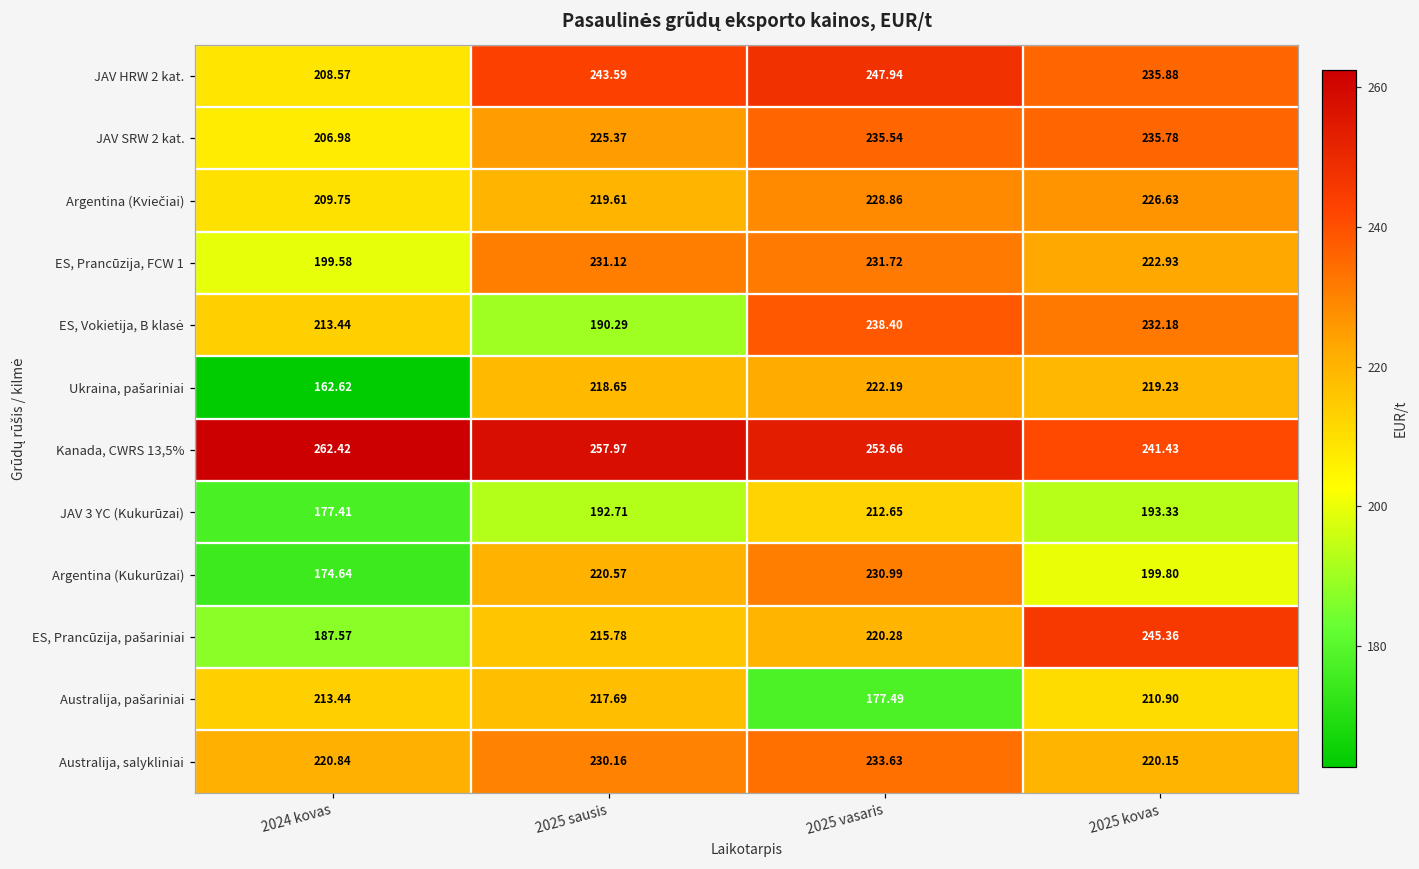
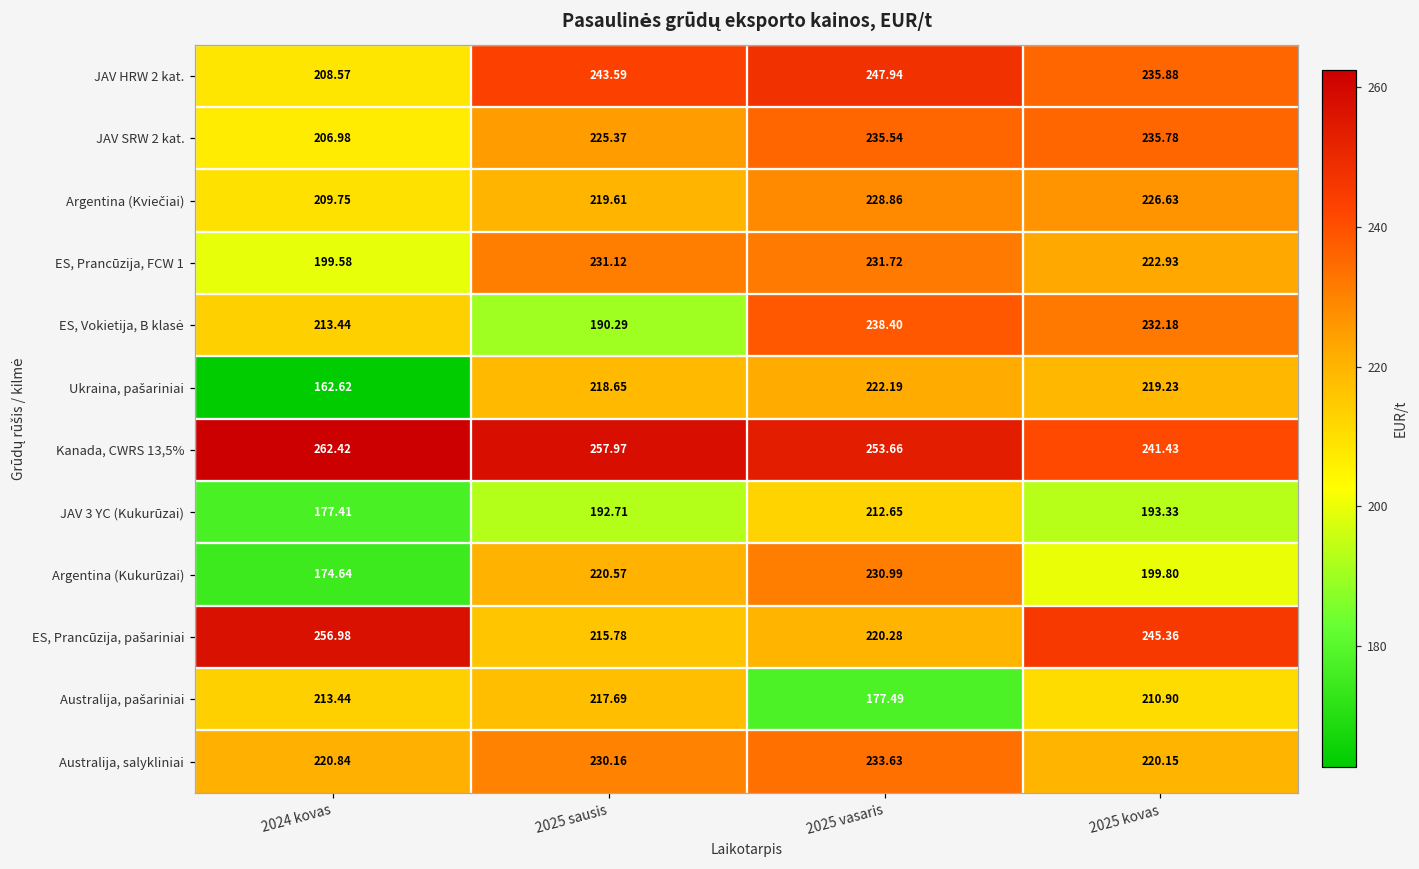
ES, Prancūzija, pašariniai, 2024 kovas: 187.57 -> 256.98
